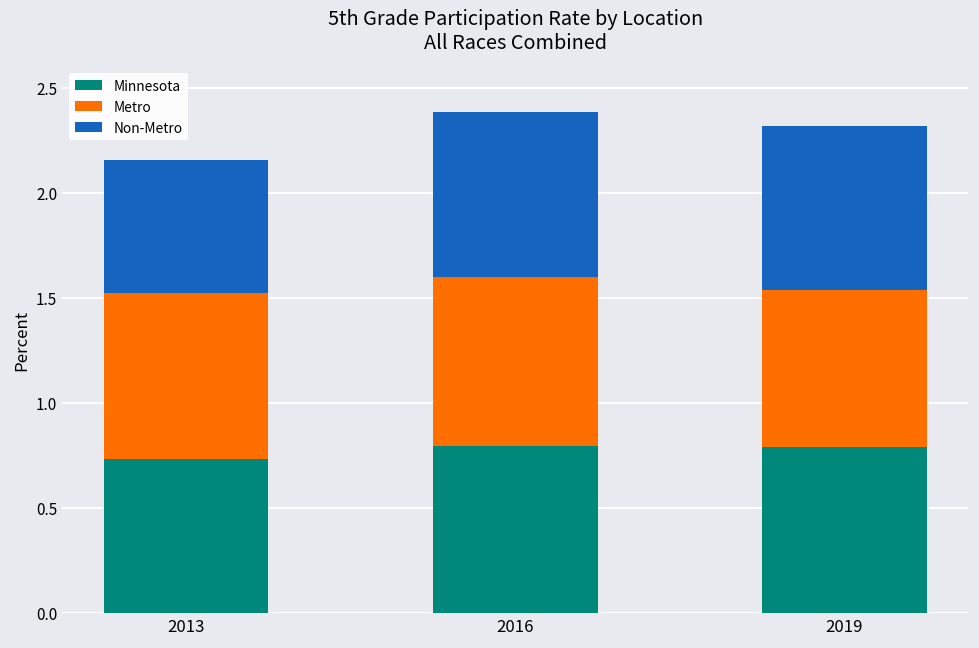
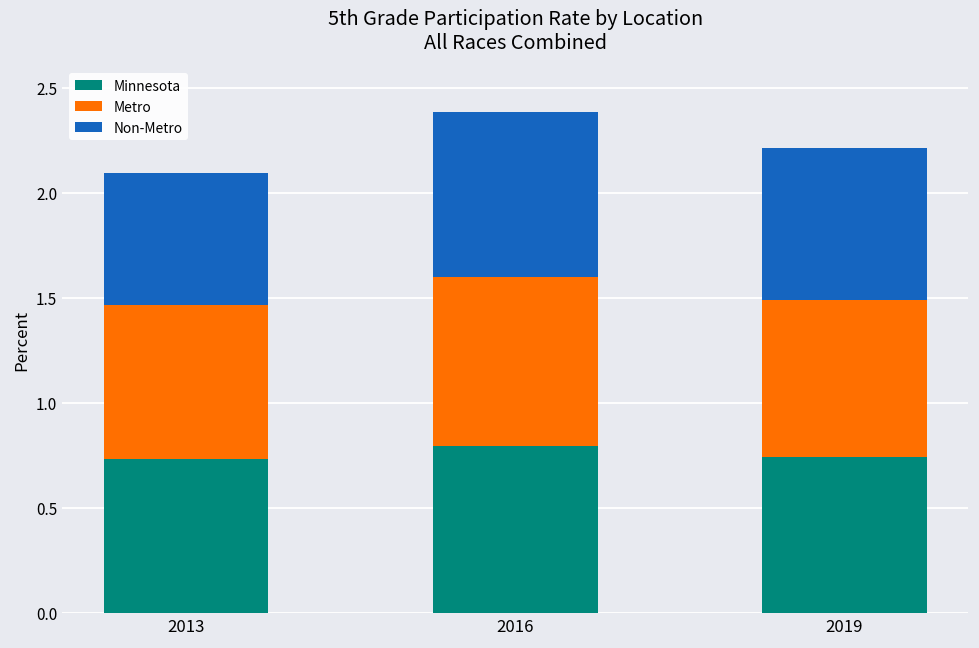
Metro, 2013: 0.79 -> 0.73
Minnesota, 2019: 0.79 -> 0.74
Non-Metro, 2019: 0.78 -> 0.73
